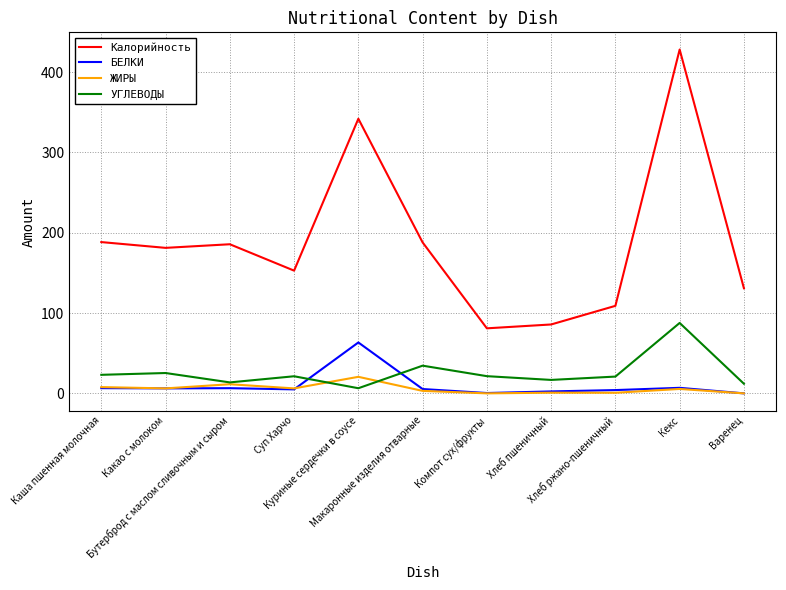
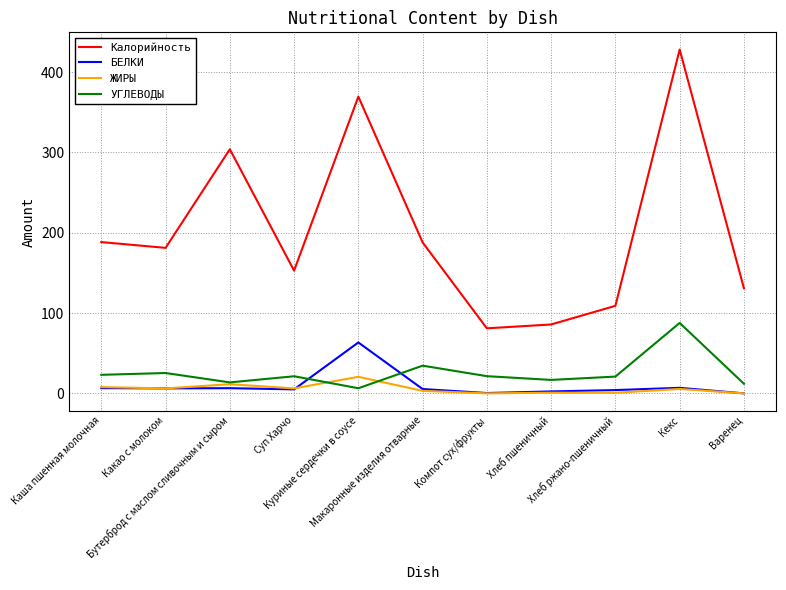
Калорийность, Бутерброд с маслом сливочным и сыром: 190 -> 300
Калорийность, Куриные сердечки в соусе: 340 -> 370
